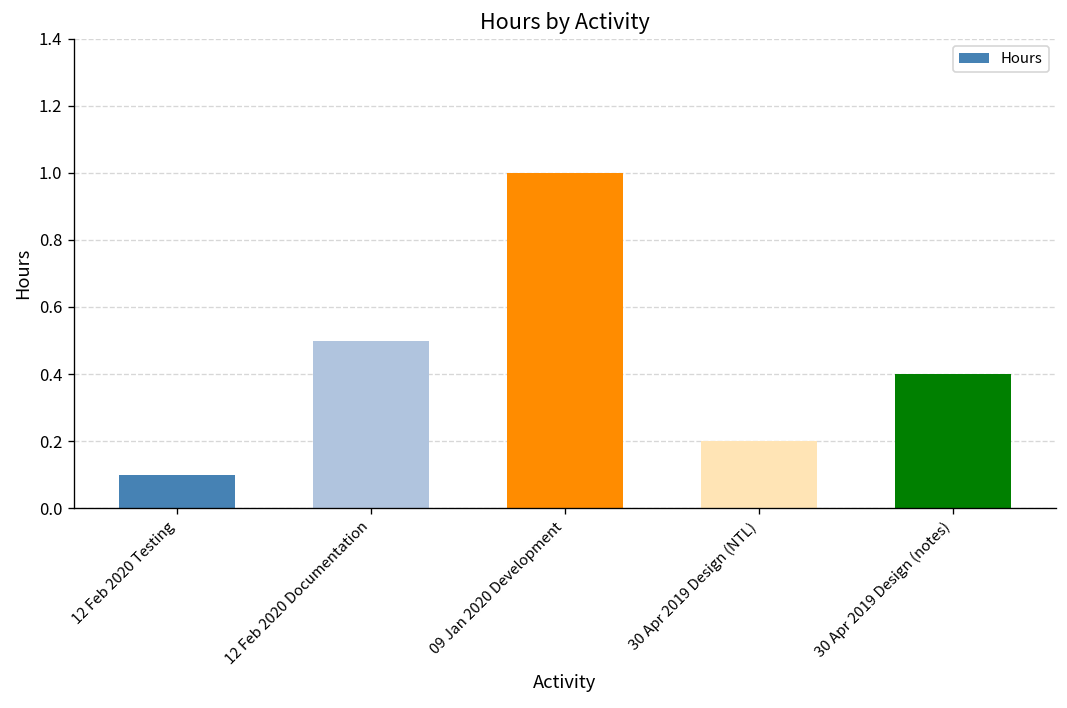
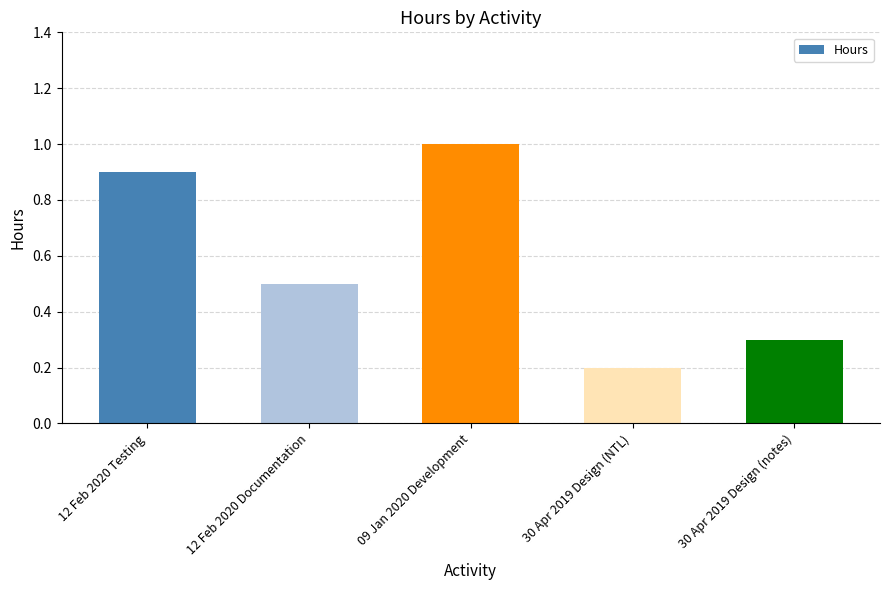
12 Feb 2020 Testing: 0.1 -> 0.9
30 Apr 2019 Design (notes): 0.4 -> 0.3
